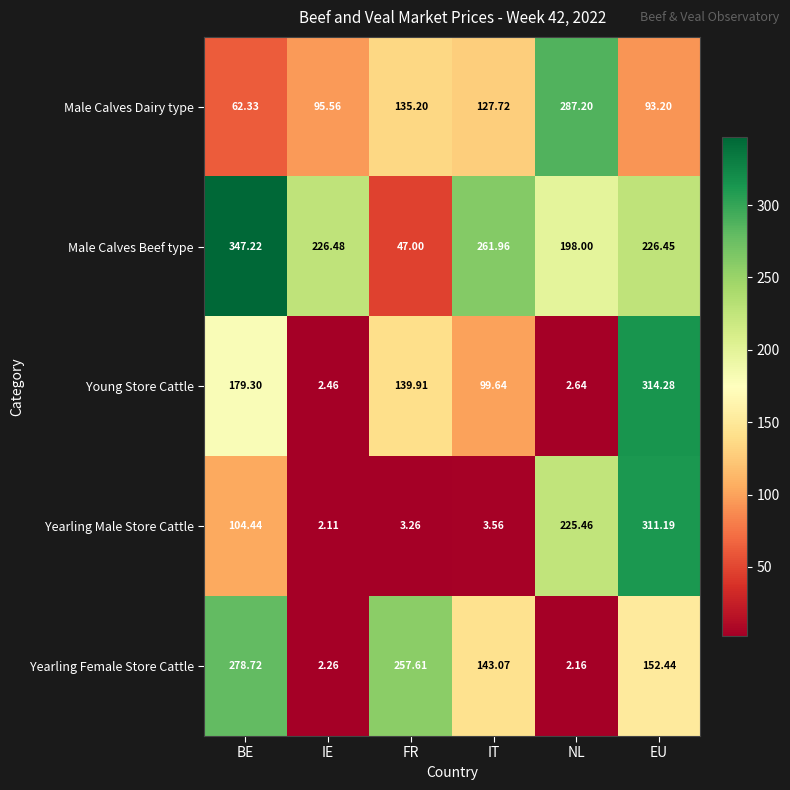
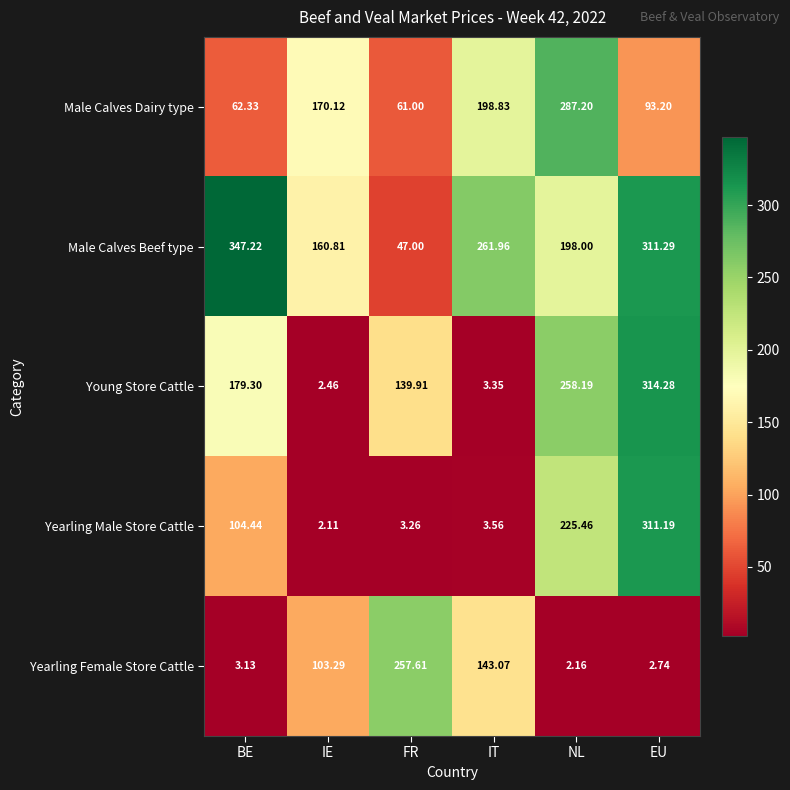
Male Calves Dairy type, IE: 95.56 -> 170.12
Male Calves Dairy type, FR: 135.20 -> 61.00
Male Calves Dairy type, IT: 127.72 -> 198.83
Male Calves Beef type, IE: 226.48 -> 160.81
Male Calves Beef type, EU: 226.45 -> 311.29
Young Store Cattle, IT: 99.64 -> 3.35
Young Store Cattle, NL: 2.64 -> 258.19
Yearling Female Store Cattle, BE: 278.72 -> 3.13
Yearling Female Store Cattle, IE: 2.26 -> 103.29
Yearling Female Store Cattle, EU: 152.44 -> 2.74
